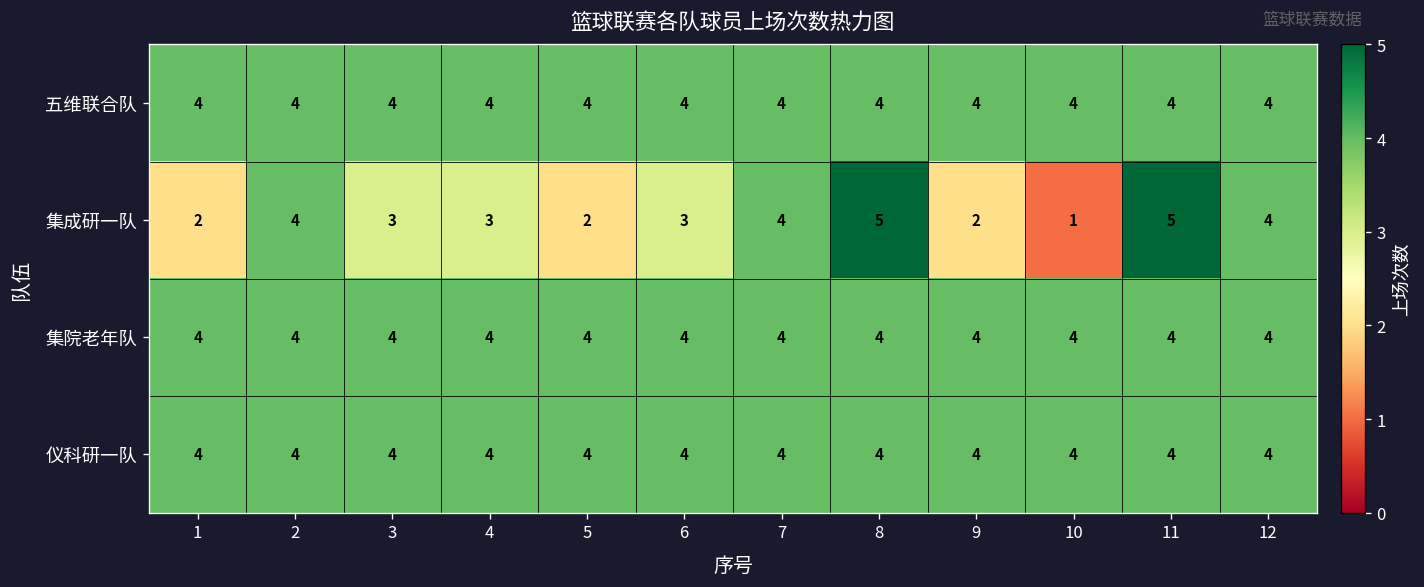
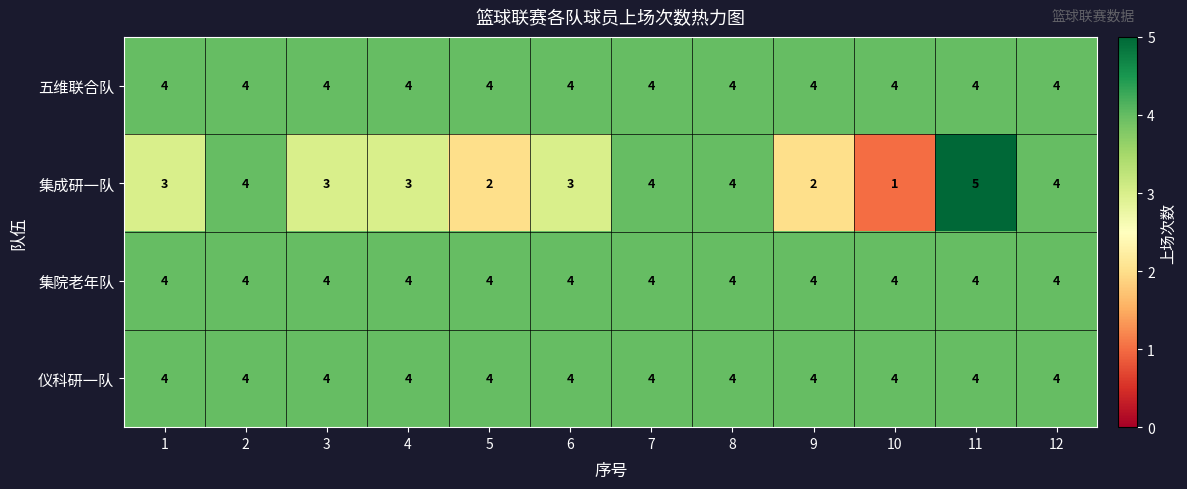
集成研一队, 1: 2 -> 3
集成研一队, 8: 5 -> 4
